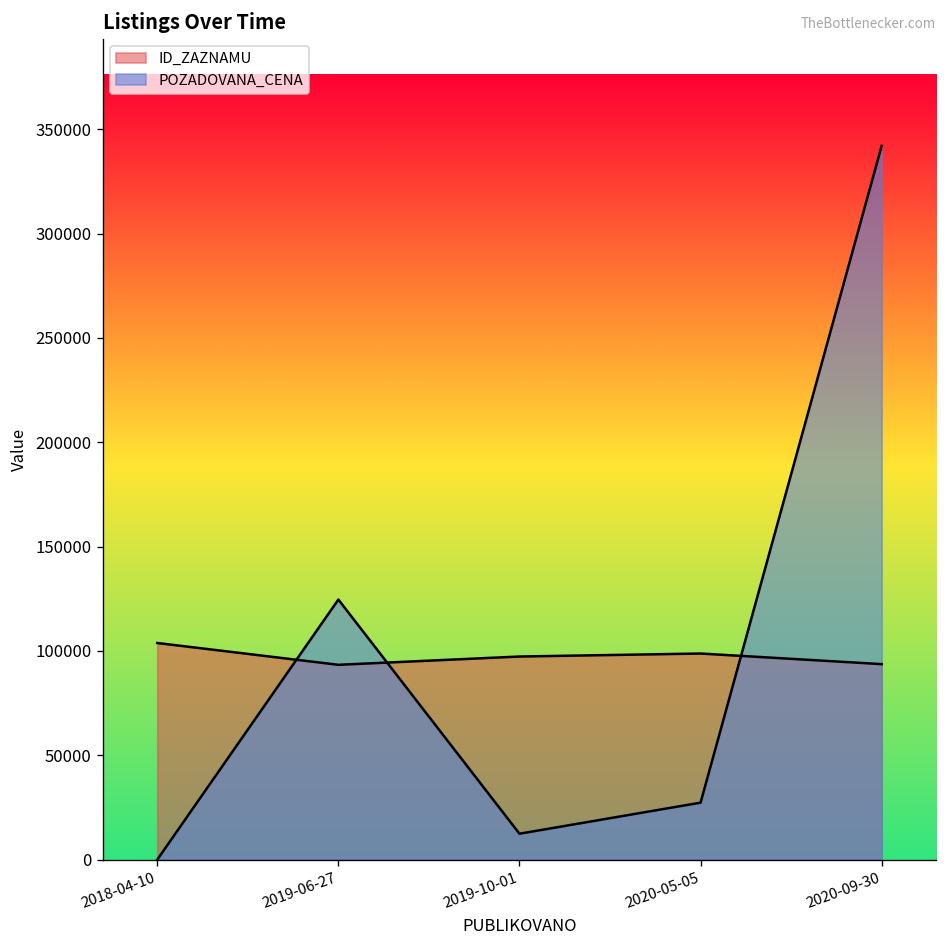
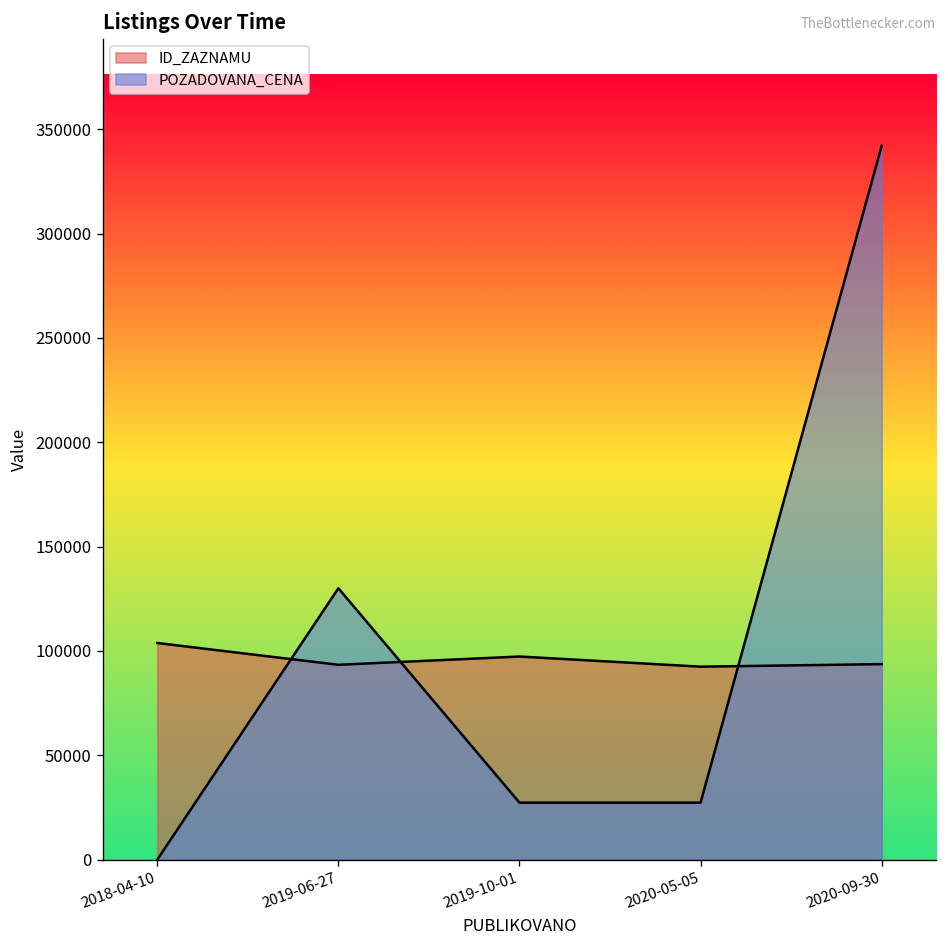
POZADOVANA_CENA, 2019-06-27: 125000 -> 130000
POZADOVANA_CENA, 2019-10-01: 12000 -> 27000
ID_ZAZNAMU, 2020-05-05: 99000 -> 92000
